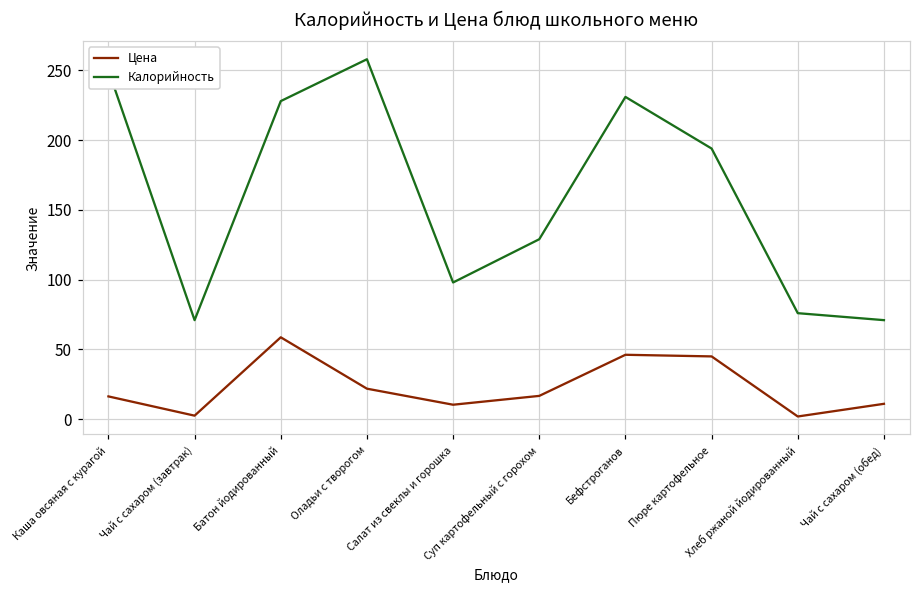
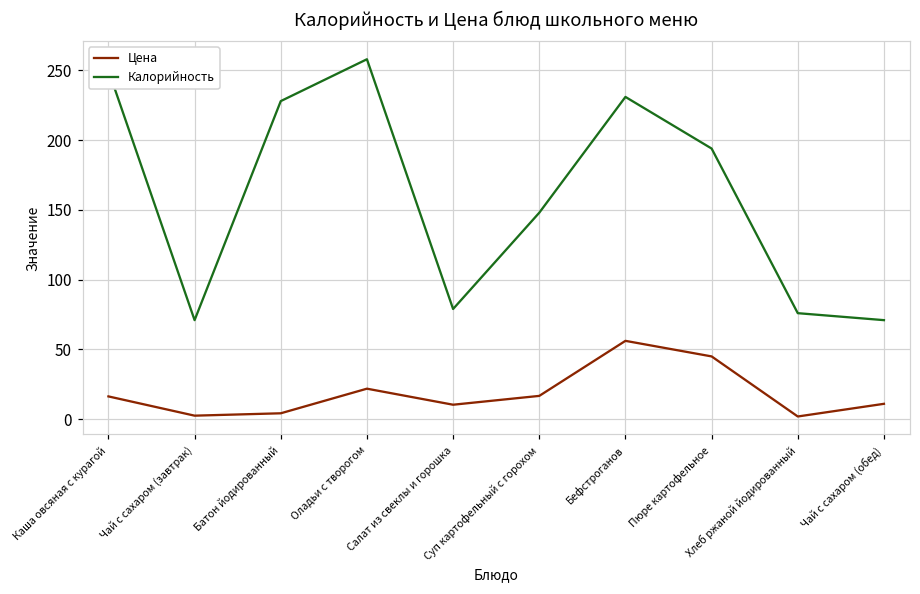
Цена, Батон йодированный: 59 -> 4
Калорийность, Салат из свеклы и горошка: 98 -> 79
Калорийность, Суп картофельный с горохом: 129 -> 148
Цена, Бефстроганов: 46 -> 56
